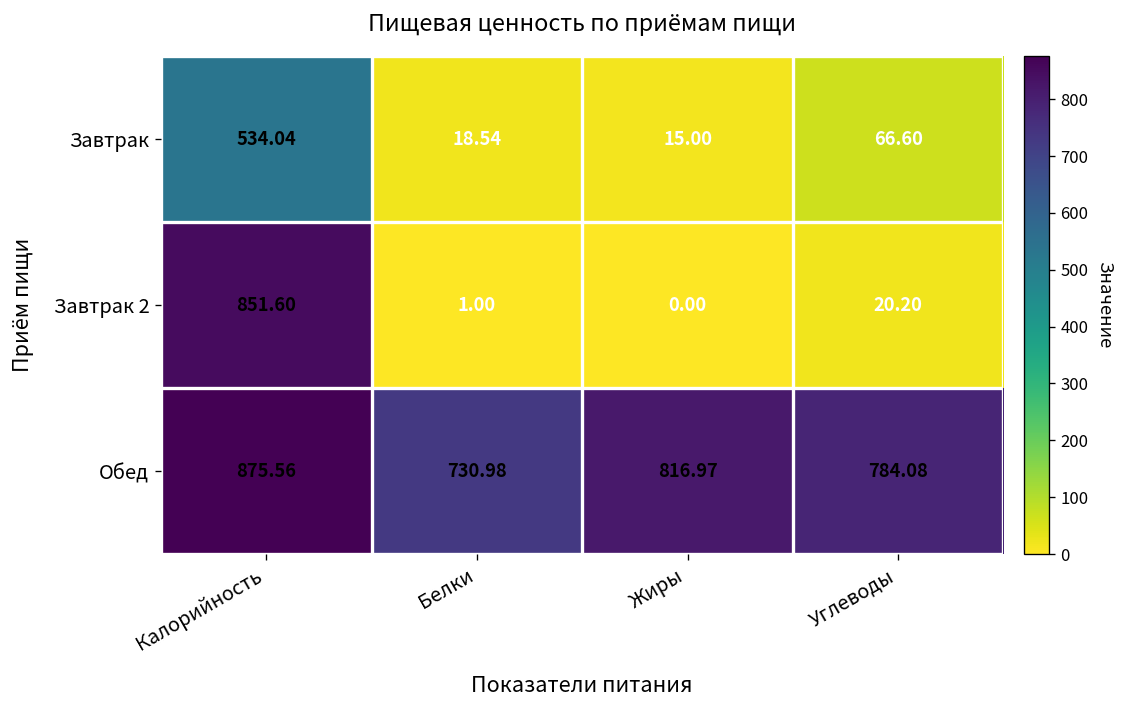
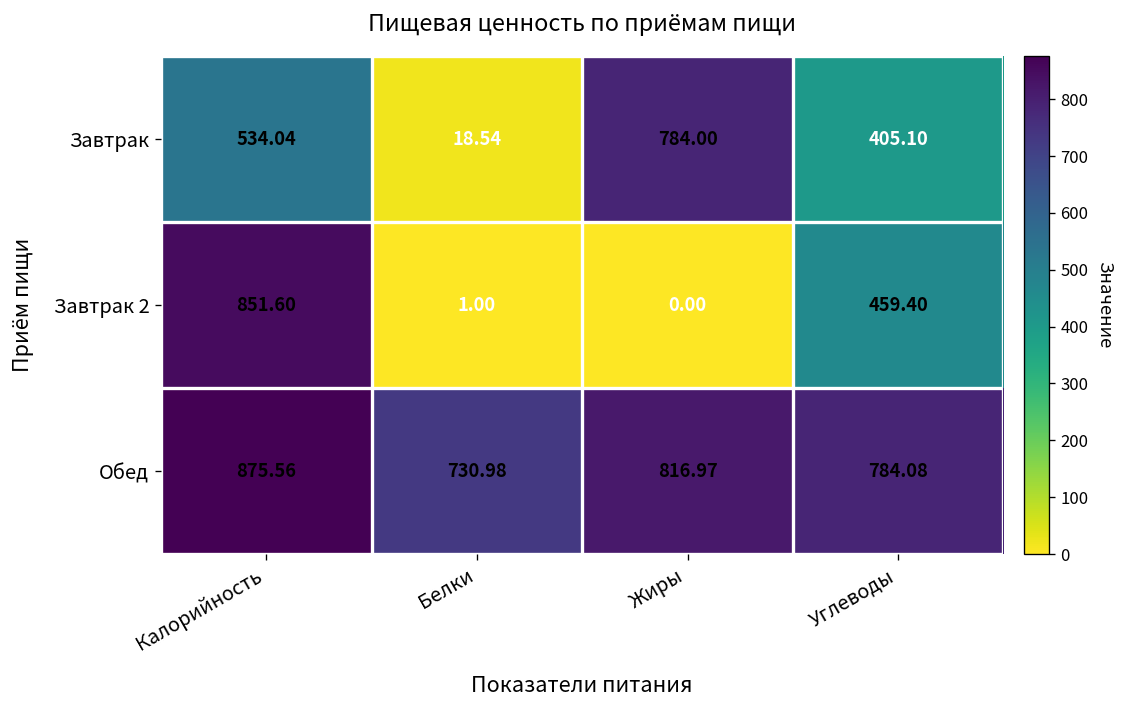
Завтрак, Жиры: 15.00 -> 784.00
Завтрак, Углеводы: 66.60 -> 405.10
Завтрак 2, Углеводы: 20.20 -> 459.40
